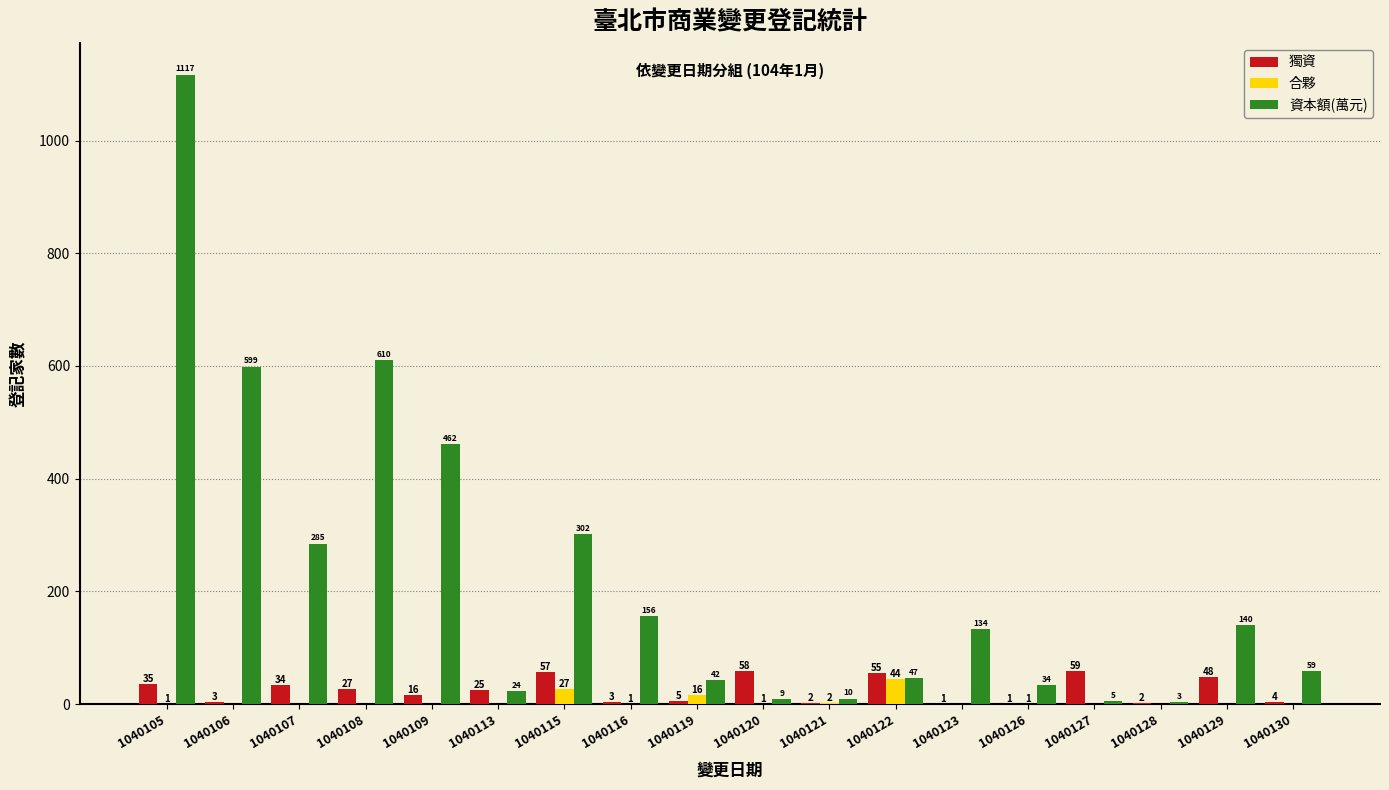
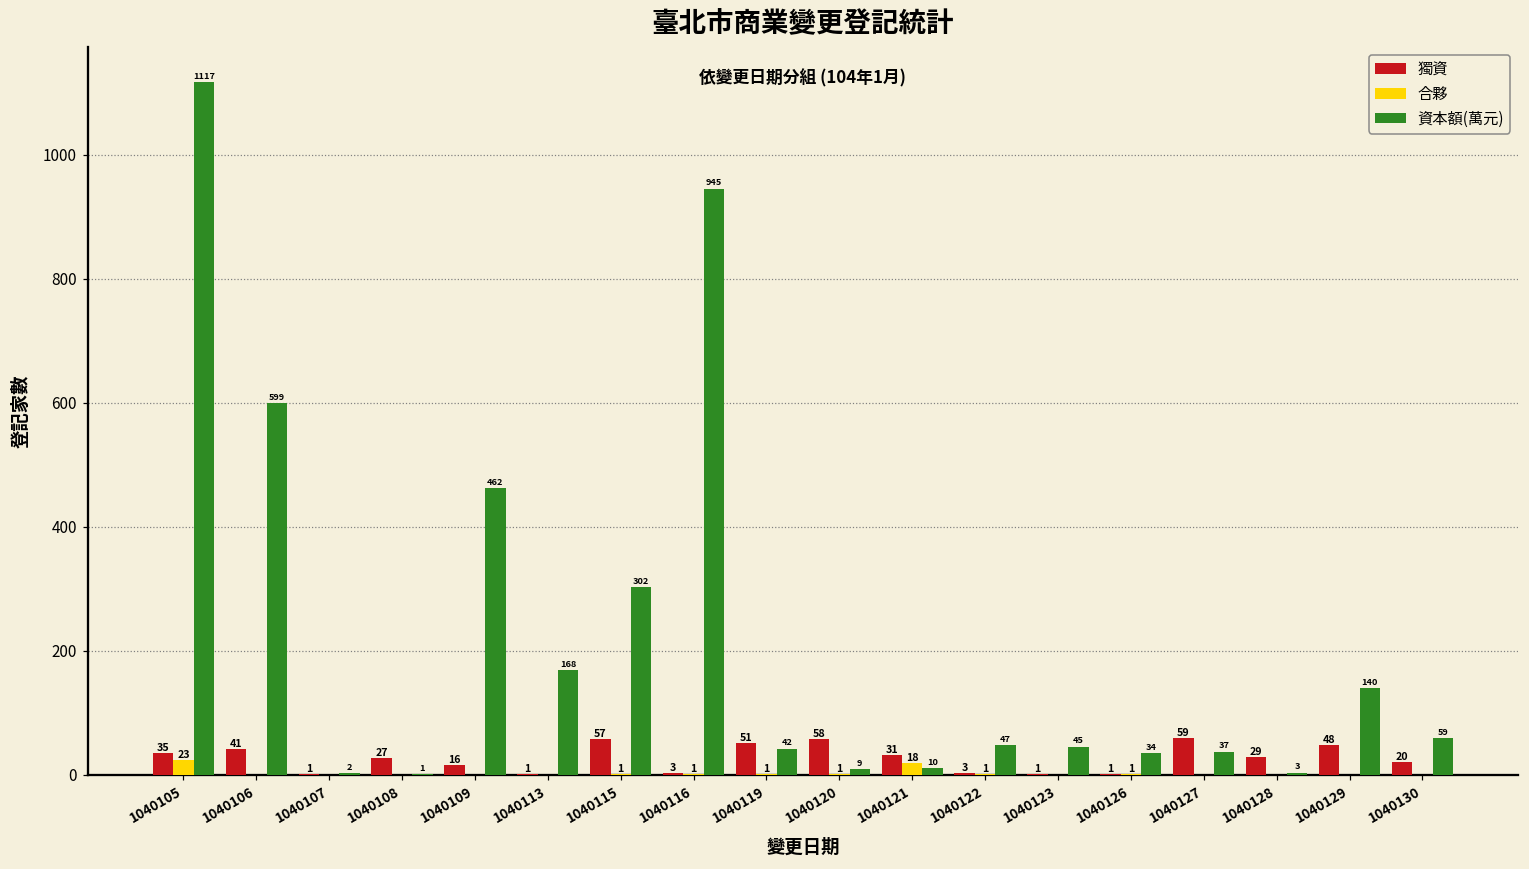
合夥, 1040105: 1 -> 23
獨資, 1040106: 3 -> 41
獨資, 1040107: 34 -> 1
資本額(萬元), 1040107: 285 -> 2
資本額(萬元), 1040108: 610 -> 1
獨資, 1040113: 25 -> 1
資本額(萬元), 1040113: 24 -> 168
合夥, 1040115: 27 -> 1
資本額(萬元), 1040116: 156 -> 945
獨資, 1040119: 5 -> 51
合夥, 1040119: 16 -> 1
獨資, 1040121: 2 -> 31
合夥, 1040121: 2 -> 18
獨資, 1040122: 55 -> 3
合夥, 1040122: 44 -> 1
資本額(萬元), 1040123: 134 -> 45
資本額(萬元), 1040127: 5 -> 37
獨資, 1040128: 2 -> 29
獨資, 1040130: 4 -> 20
